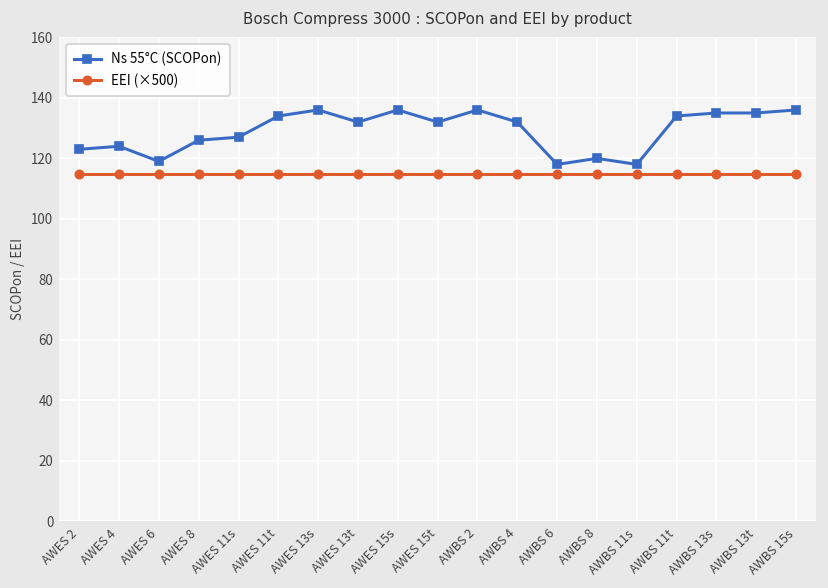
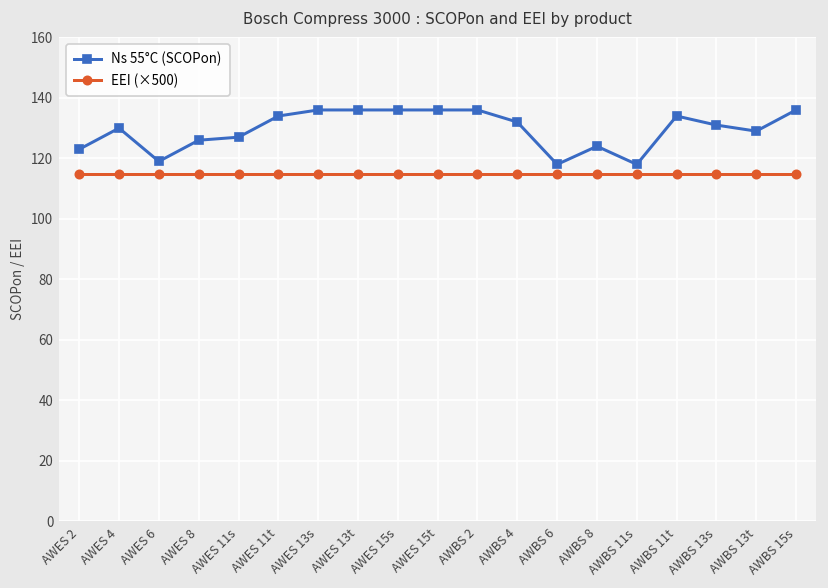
Ns 55°C (SCOPon), AWES 4: 124 -> 130
Ns 55°C (SCOPon), AWES 13t: 132 -> 136
Ns 55°C (SCOPon), AWES 15t: 132 -> 136
Ns 55°C (SCOPon), AWBS 8: 120 -> 124
Ns 55°C (SCOPon), AWBS 13s: 135 -> 131
Ns 55°C (SCOPon), AWBS 13t: 135 -> 129
